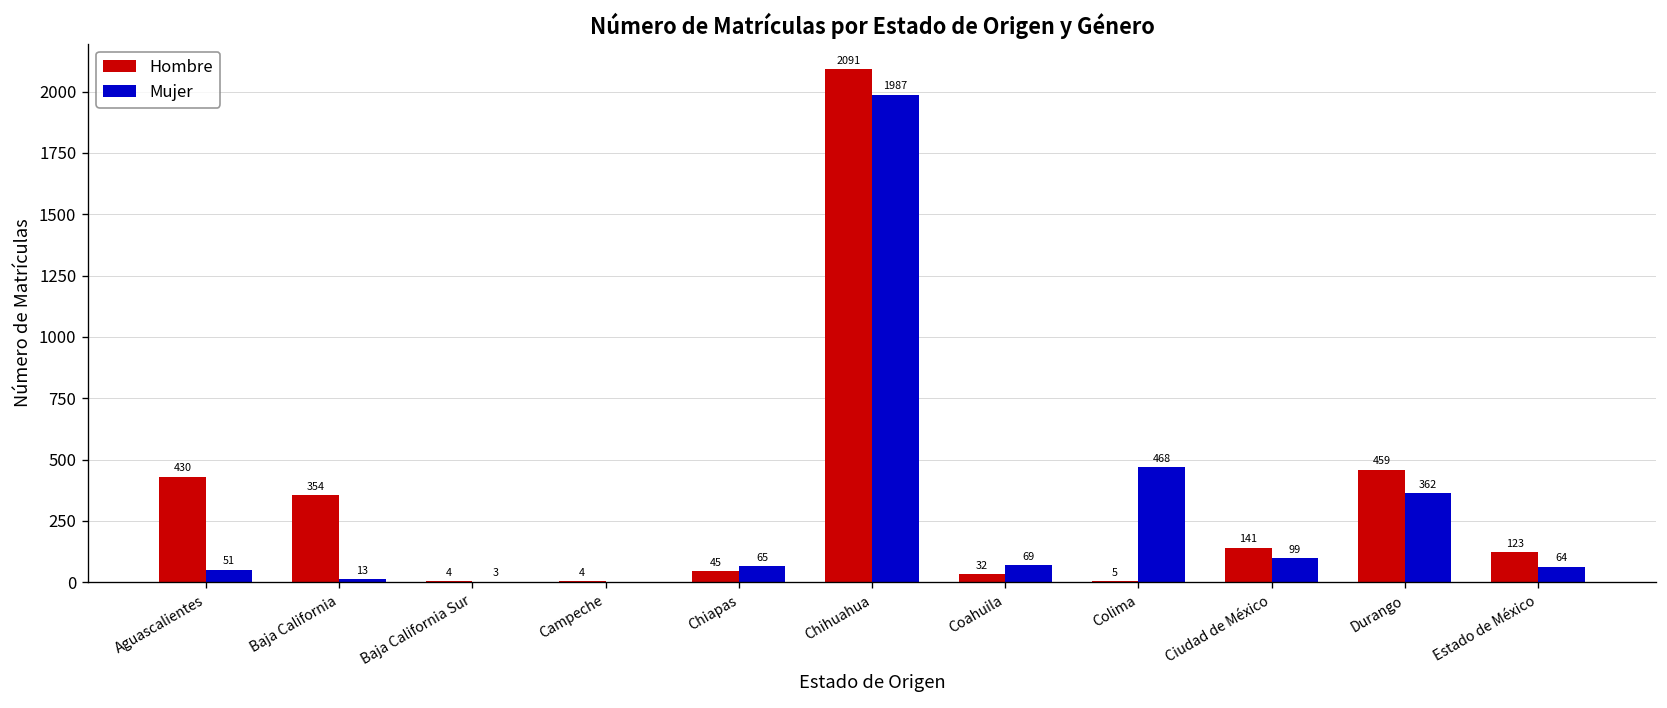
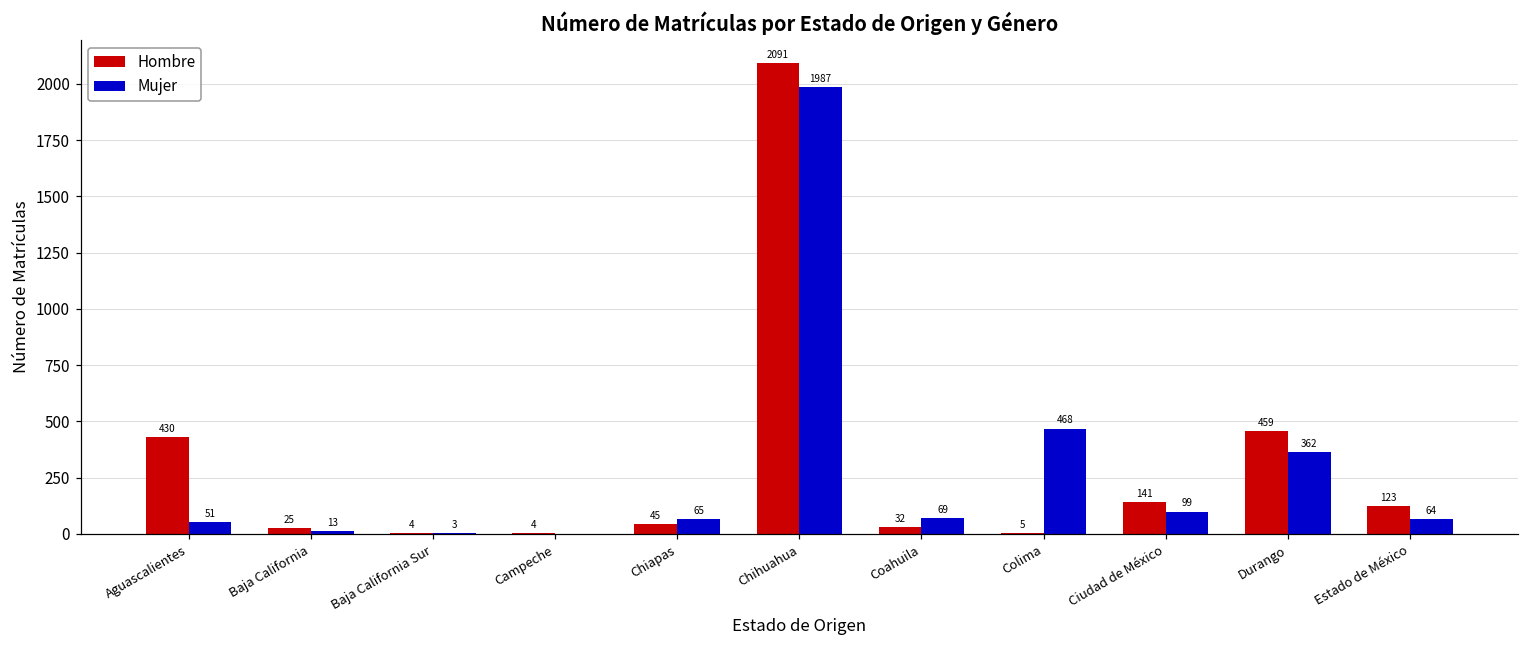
Hombre, Baja California: 354 -> 25
